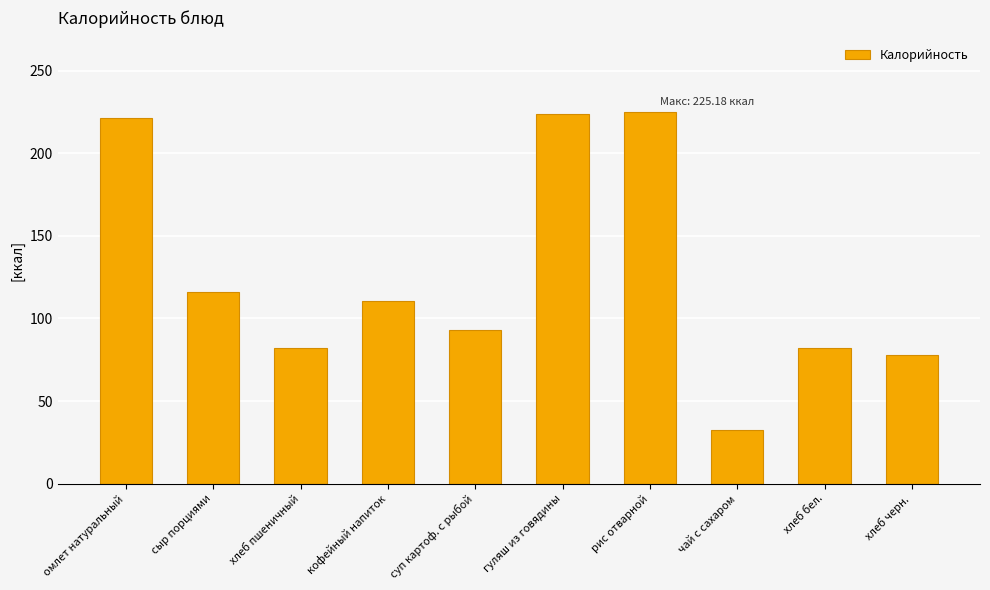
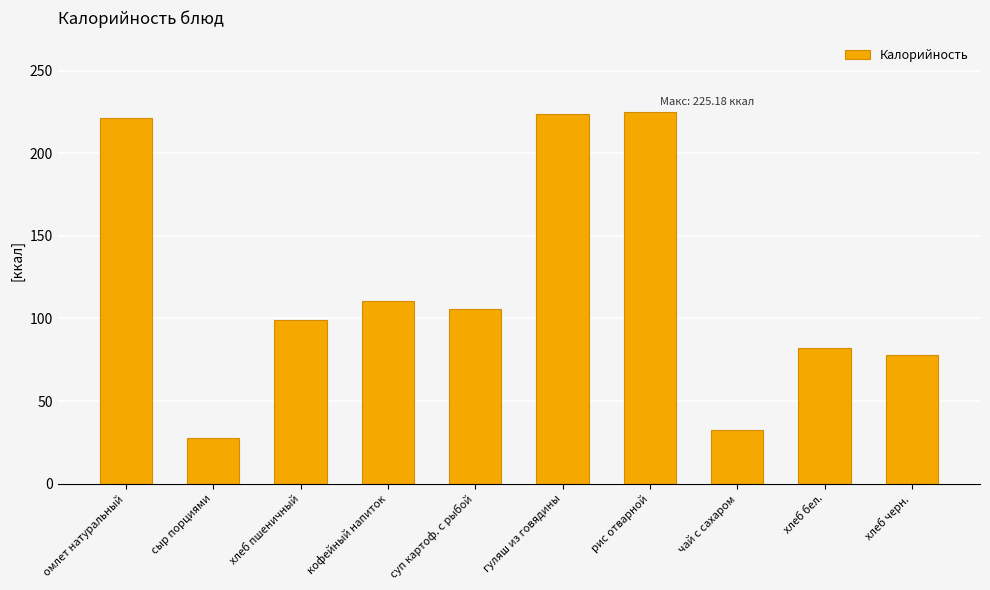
сыр порциями: 116 -> 28
хлеб пшеничный: 82 -> 99
суп картоф. с рыбой: 93 -> 106
